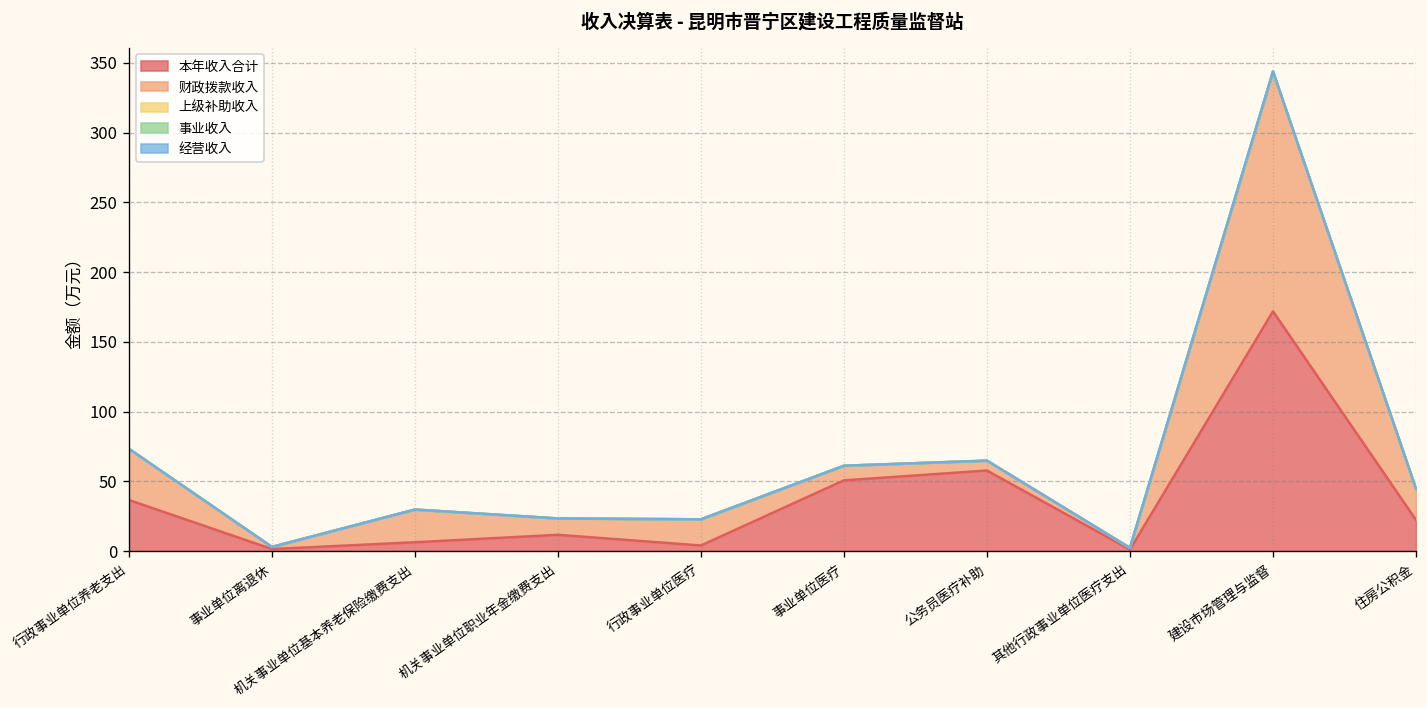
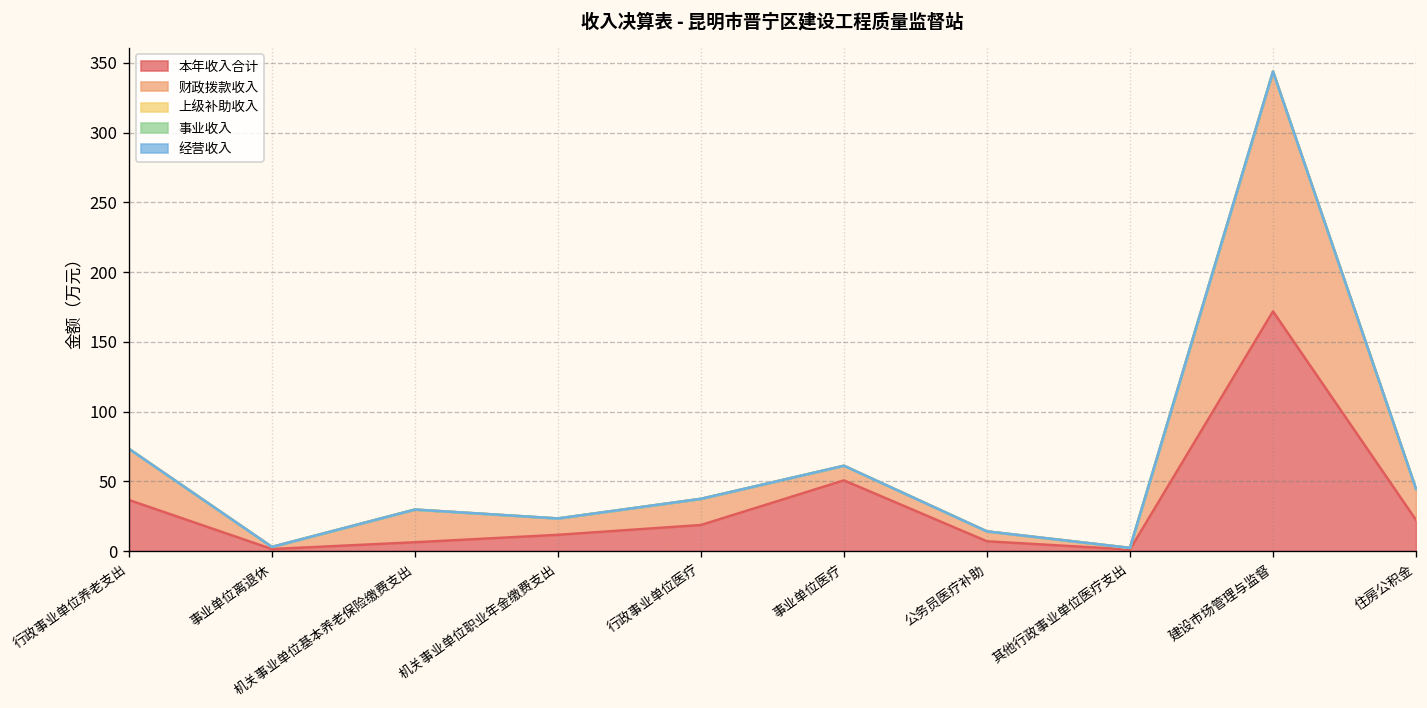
本年收入合计, 行政事业单位医疗: 4 -> 19
本年收入合计, 公务员医疗补助: 58 -> 7
